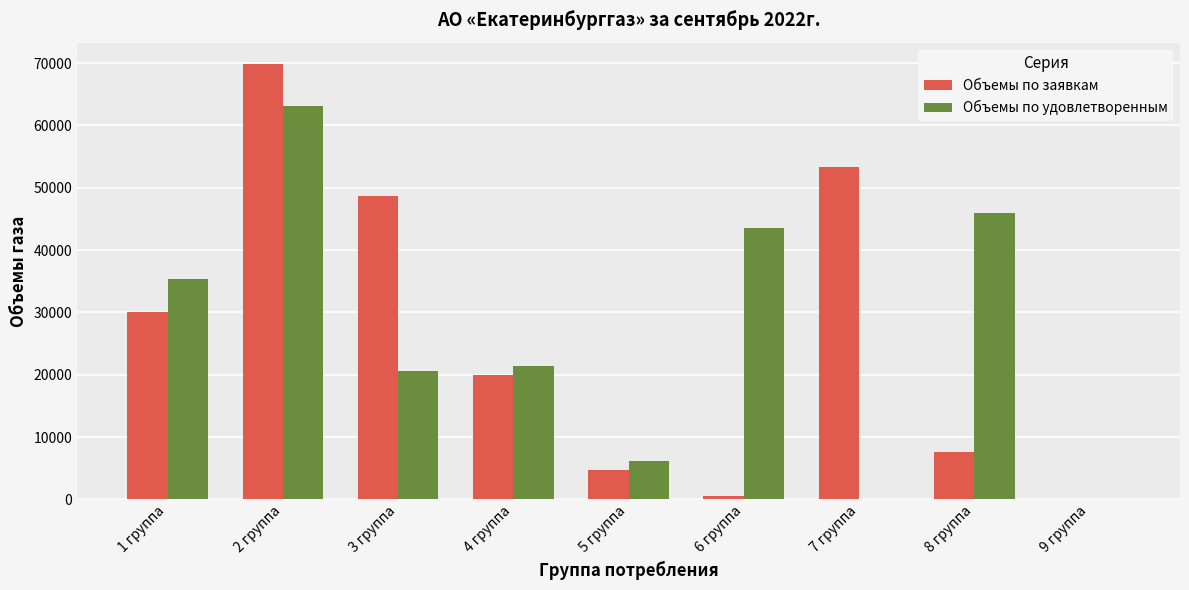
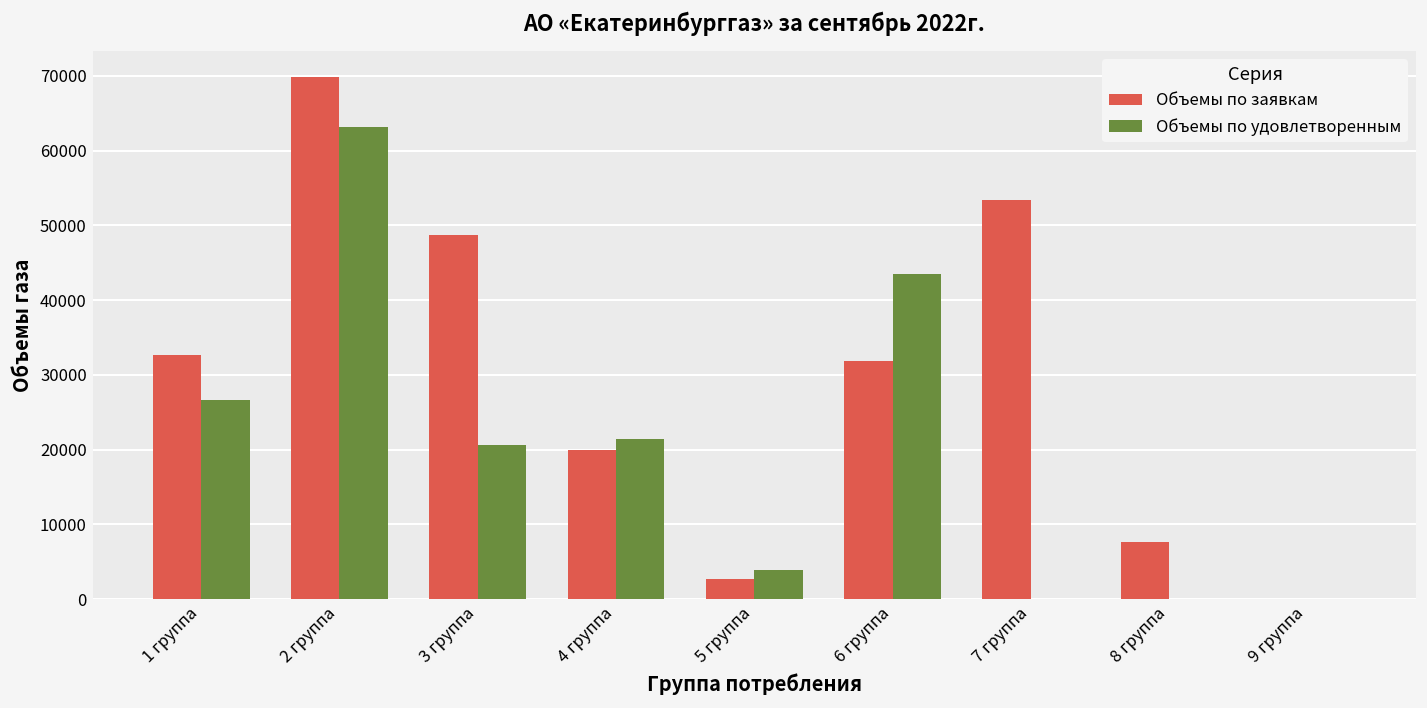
Объемы по заявкам, 1 группа: 30000 -> 33000
Объемы по удовлетворенным, 1 группа: 35000 -> 27000
Объемы по заявкам, 5 группа: 5000 -> 3000
Объемы по удовлетворенным, 5 группа: 6000 -> 4000
Объемы по заявкам, 6 группа: 1000 -> 32000
Объемы по удовлетворенным, 8 группа: 46000 -> 0
